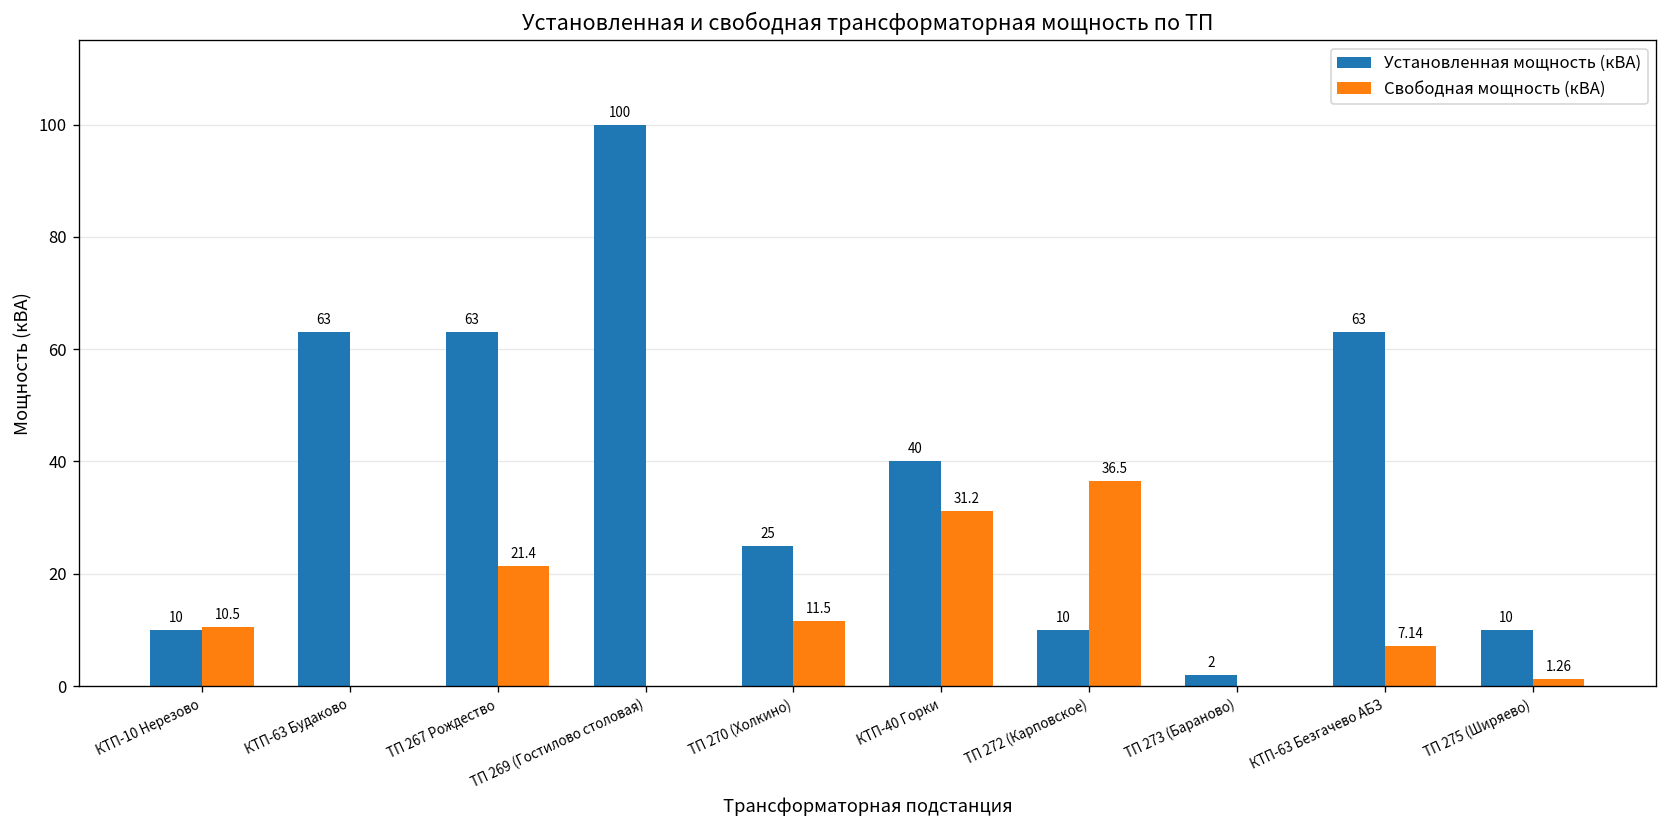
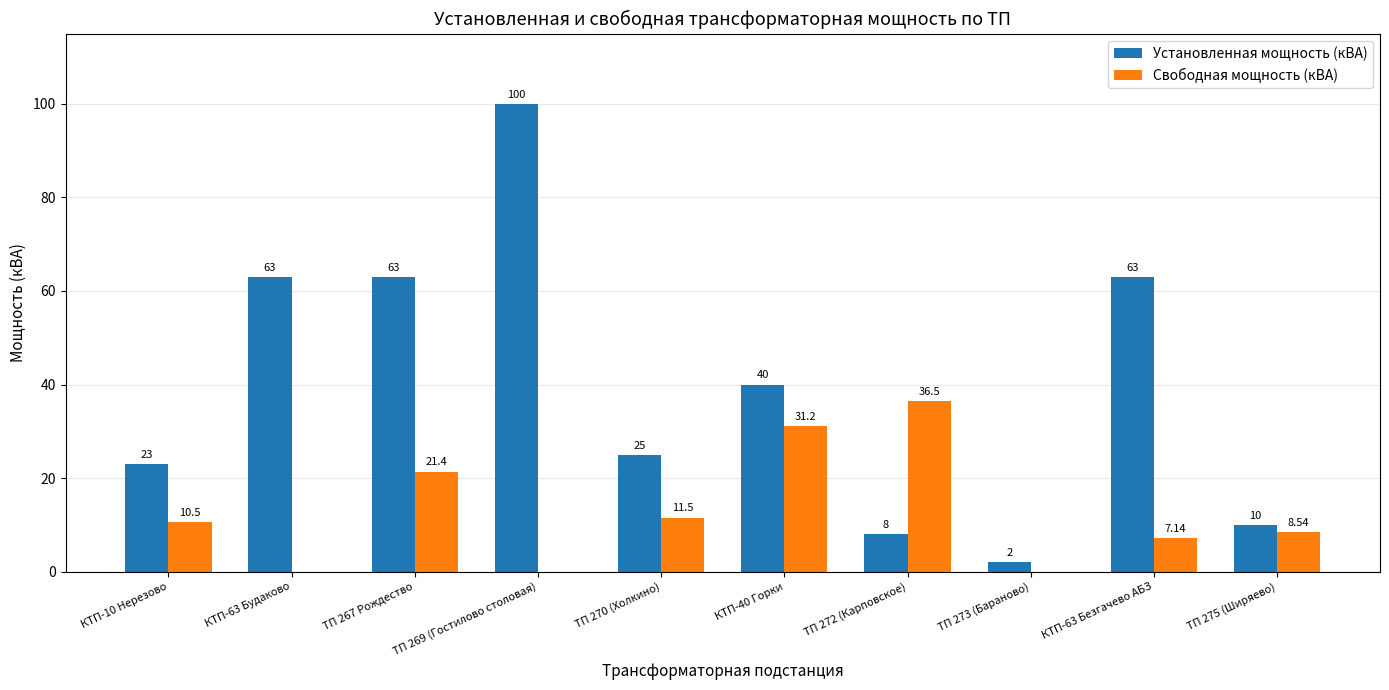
Установленная мощность (кВА), КТП-10 Нерезово: 10 -> 23
Установленная мощность (кВА), ТП 272 (Карповское): 10 -> 8
Свободная мощность (кВА), ТП 275 (Ширяево): 1.26 -> 8.54
